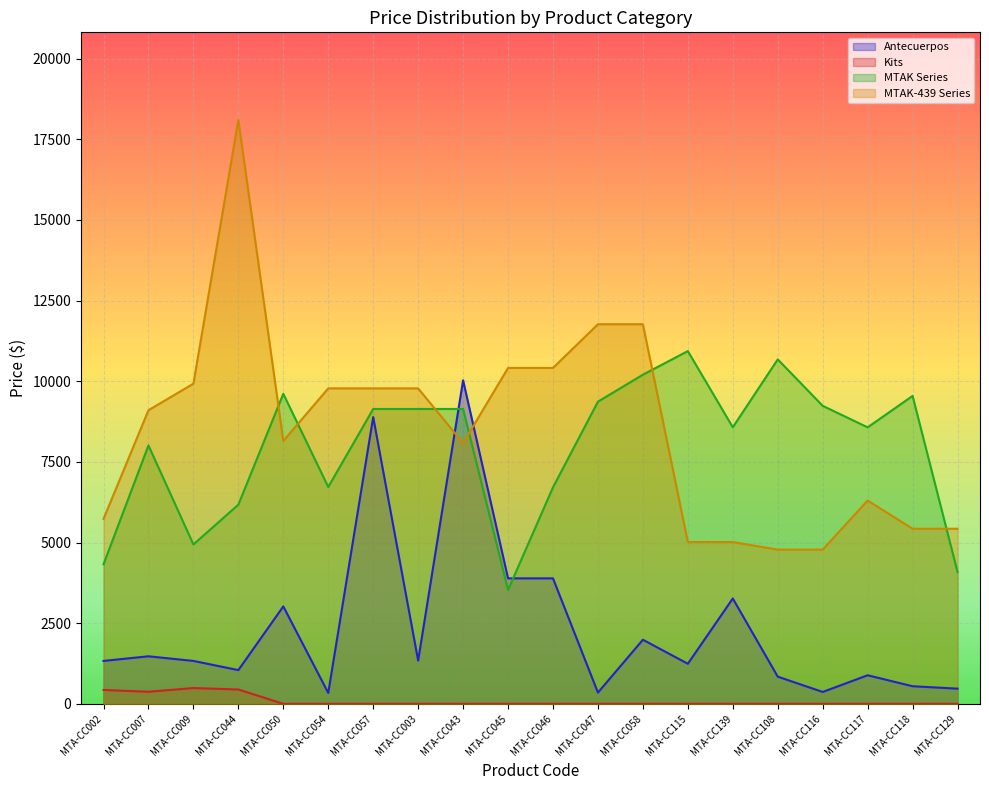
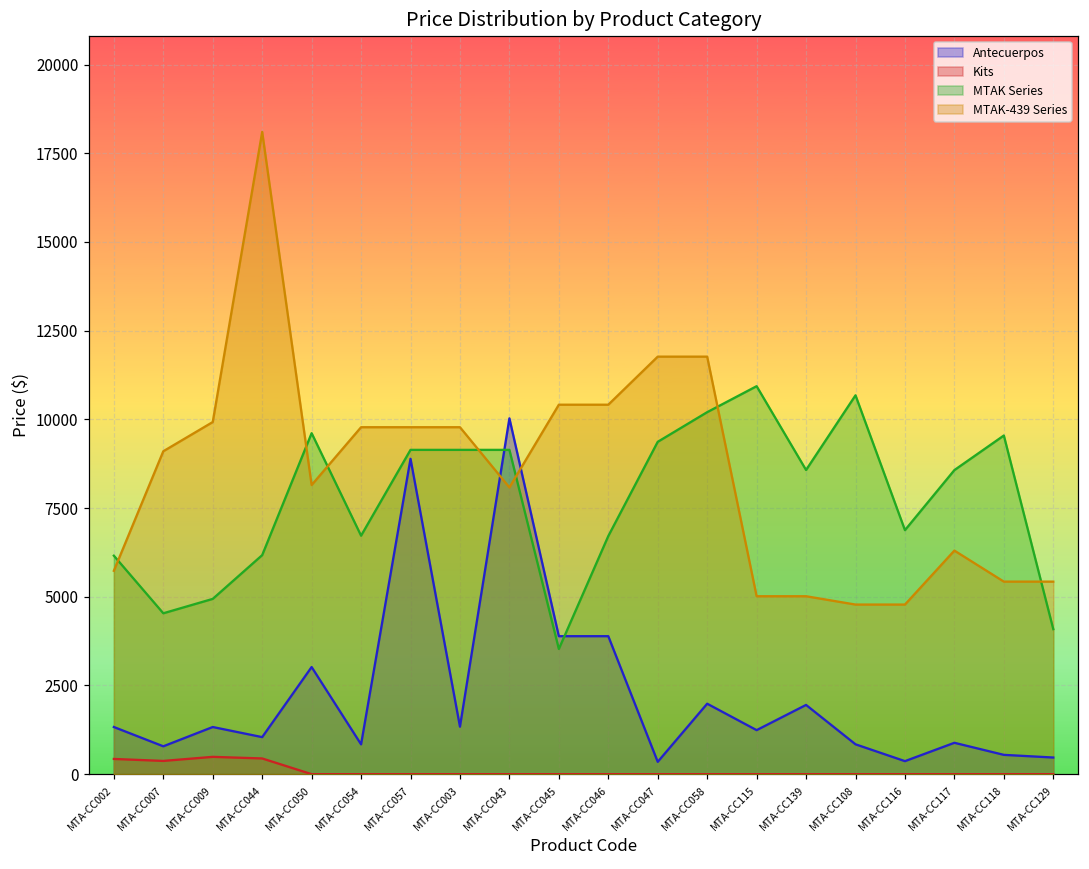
MTAK Series, MTA-CC002: 4300 -> 6200
Antecuerpos, MTA-CC007: 1500 -> 800
MTAK Series, MTA-CC007: 8000 -> 4500
Antecuerpos, MTA-CC054: 300 -> 800
Antecuerpos, MTA-CC139: 3300 -> 2000
MTAK Series, MTA-CC116: 9200 -> 6900
